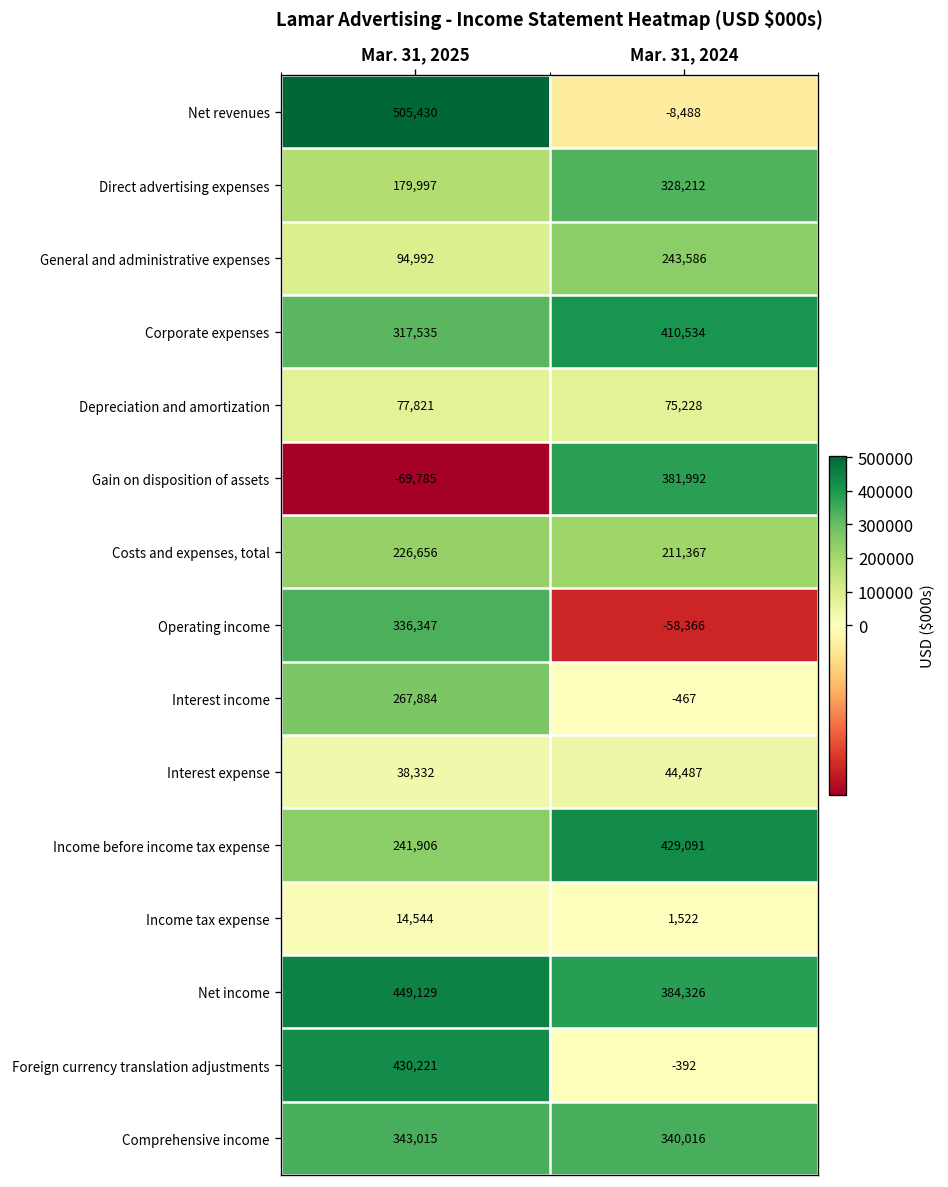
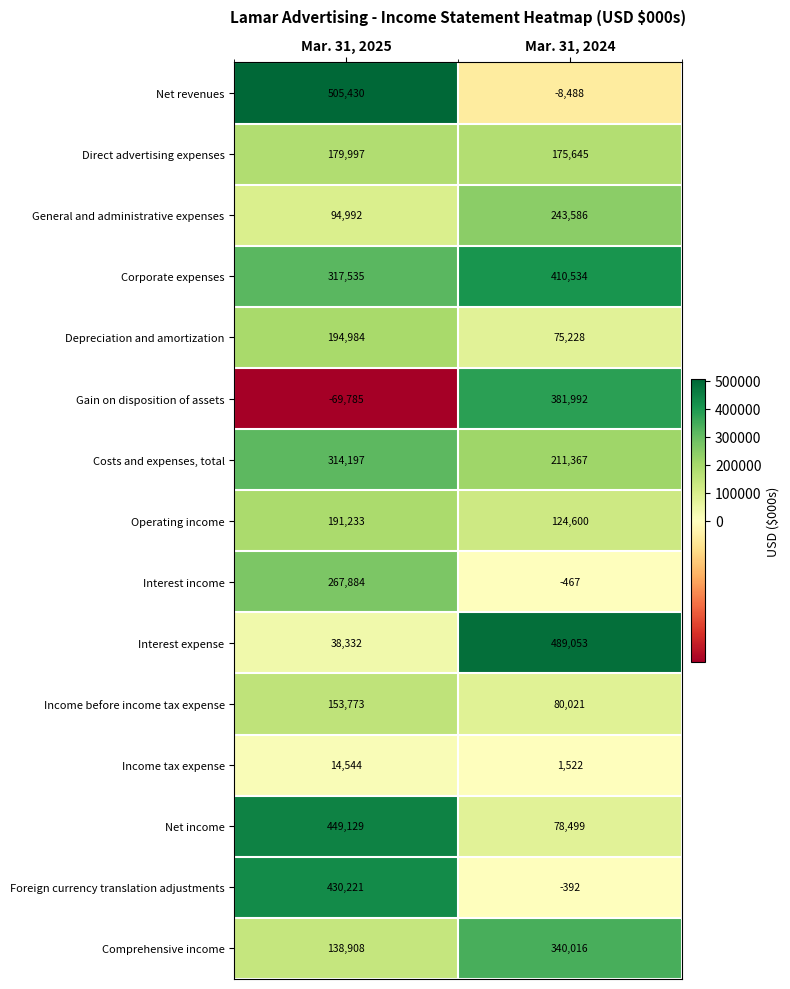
Direct advertising expenses, Mar. 31, 2024: 328,212 -> 175,645
Depreciation and amortization, Mar. 31, 2025: 77,821 -> 194,984
Costs and expenses, total, Mar. 31, 2025: 226,656 -> 314,197
Operating income, Mar. 31, 2025: 336,347 -> 191,233
Operating income, Mar. 31, 2024: -58,366 -> 124,600
Interest expense, Mar. 31, 2024: 44,487 -> 489,053
Income before income tax expense, Mar. 31, 2025: 241,906 -> 153,773
Income before income tax expense, Mar. 31, 2024: 429,091 -> 80,021
Net income, Mar. 31, 2024: 384,326 -> 78,499
Comprehensive income, Mar. 31, 2025: 343,015 -> 138,908
